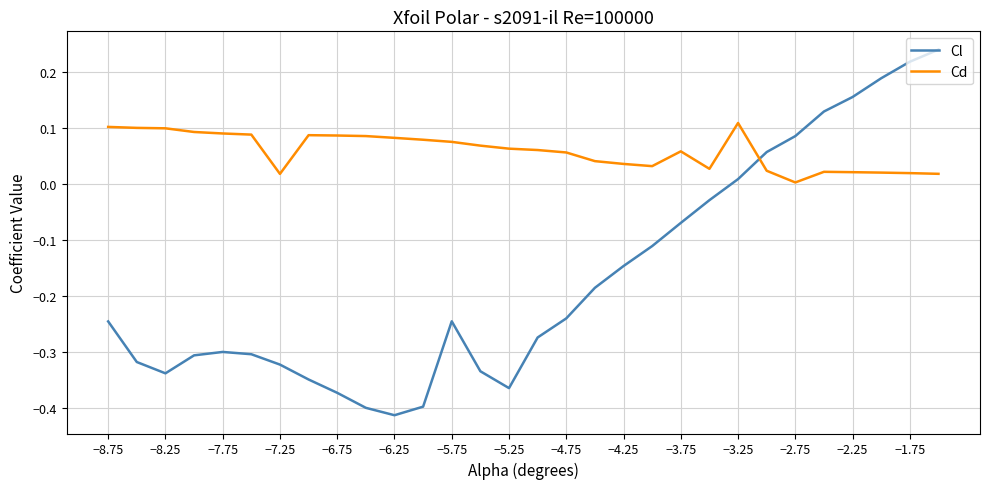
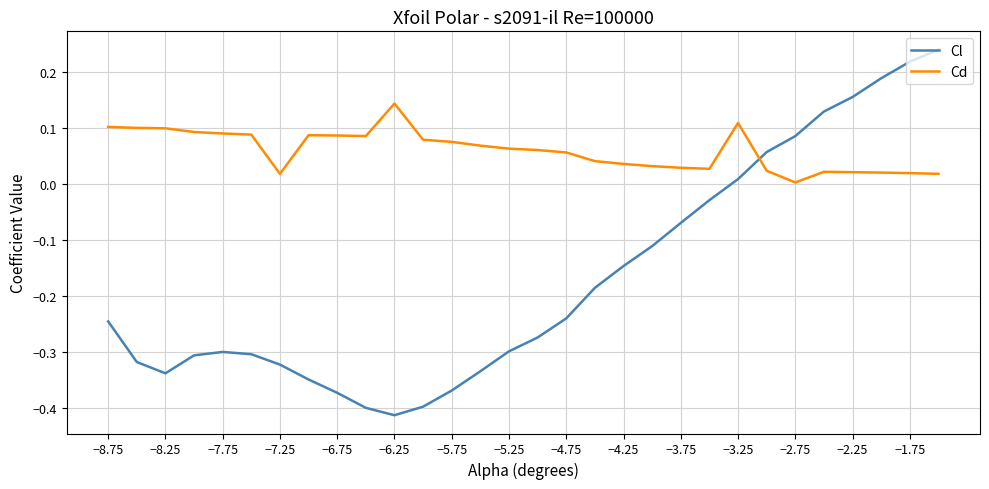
Cd, −6.25: 0.08 -> 0.14
Cl, −5.75: -0.25 -> -0.37
Cl, −5.25: -0.37 -> -0.30
Cd, −3.75: 0.06 -> 0.03
